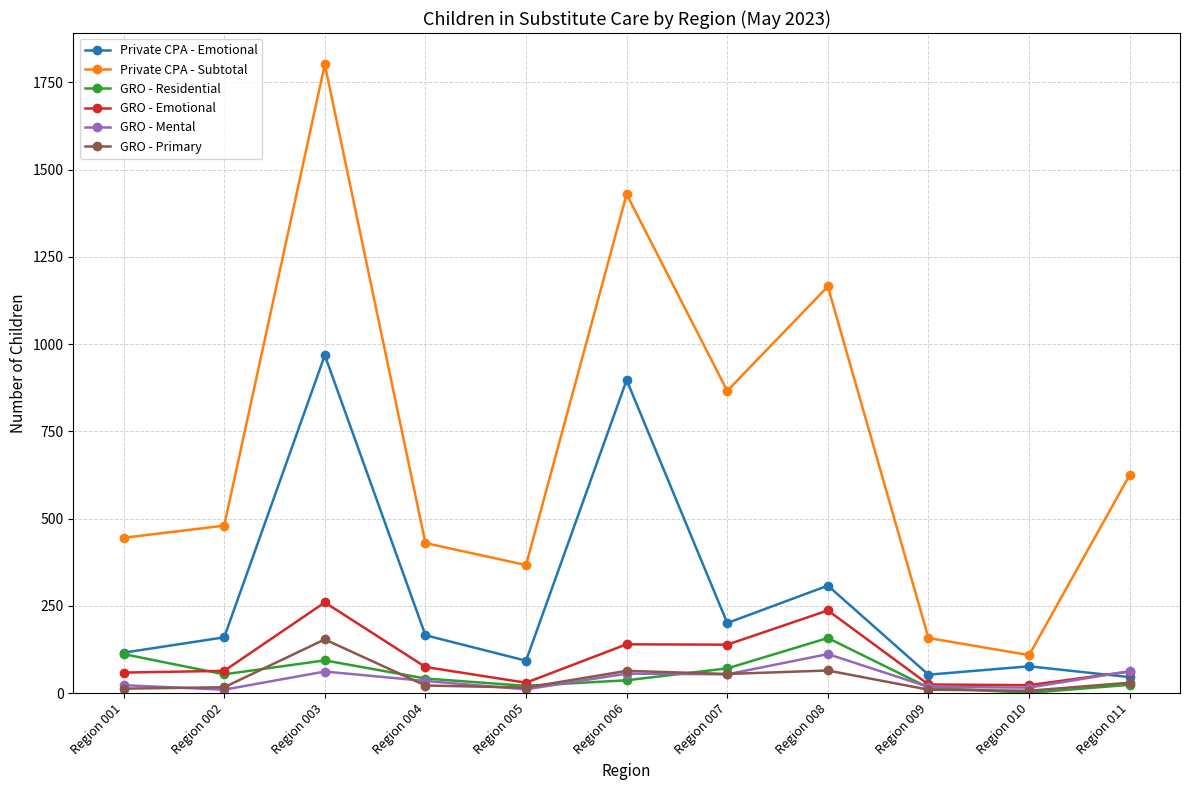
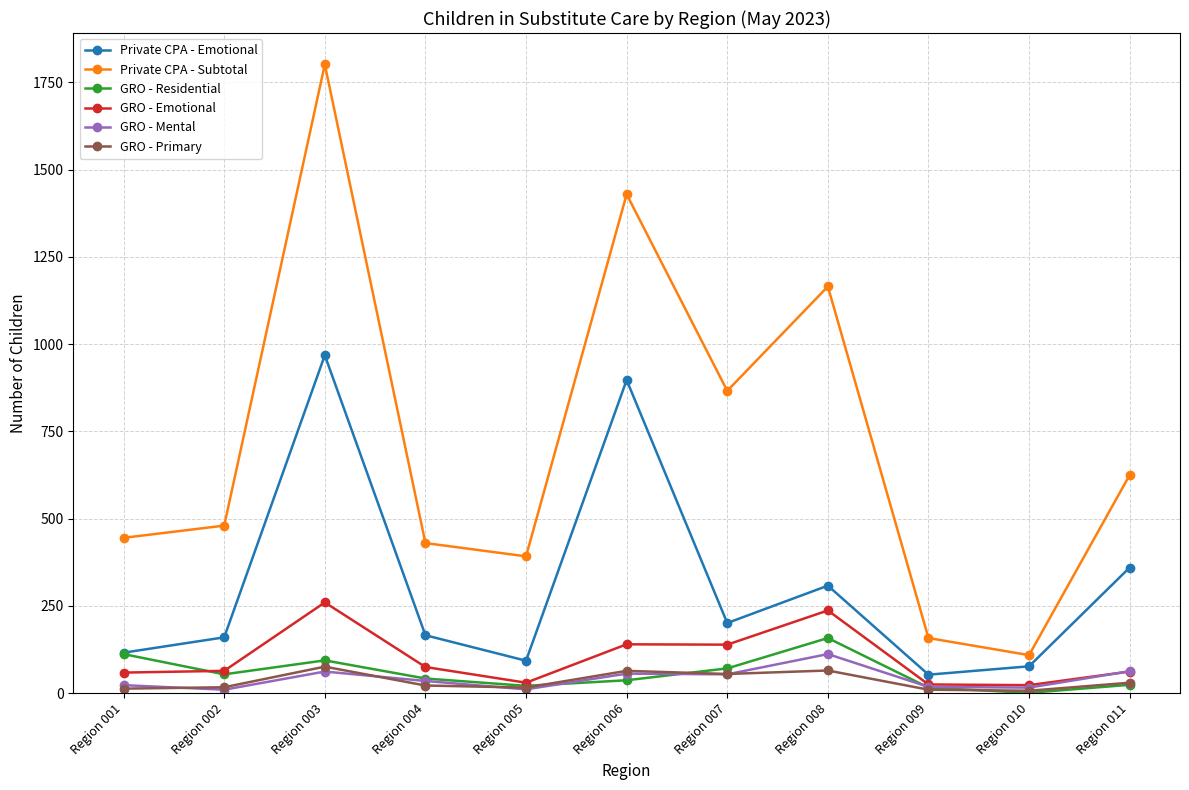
GRO - Primary, Region 003: 150 -> 80
Private CPA - Subtotal, Region 005: 370 -> 390
Private CPA - Emotional, Region 011: 50 -> 360
